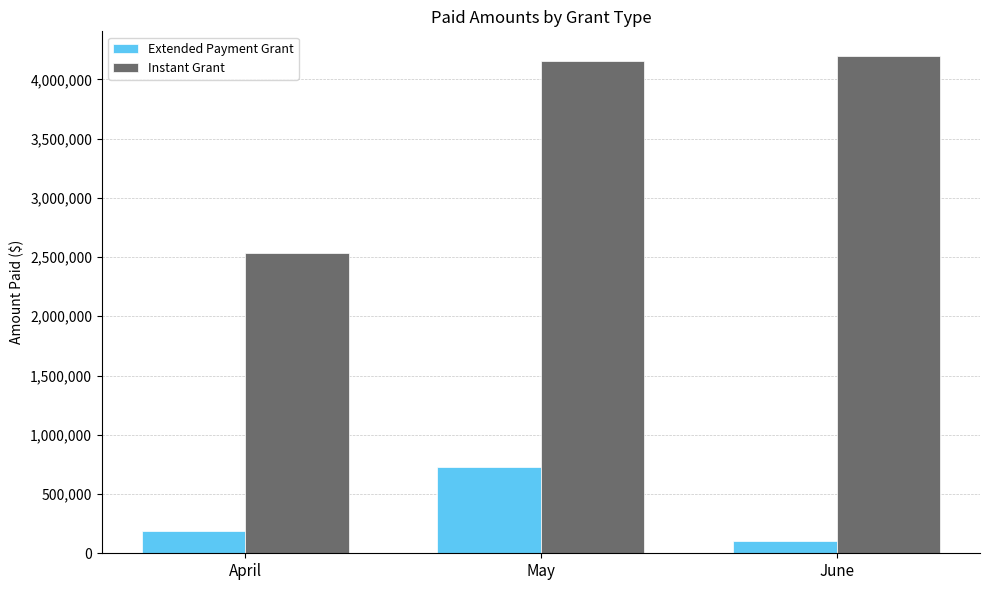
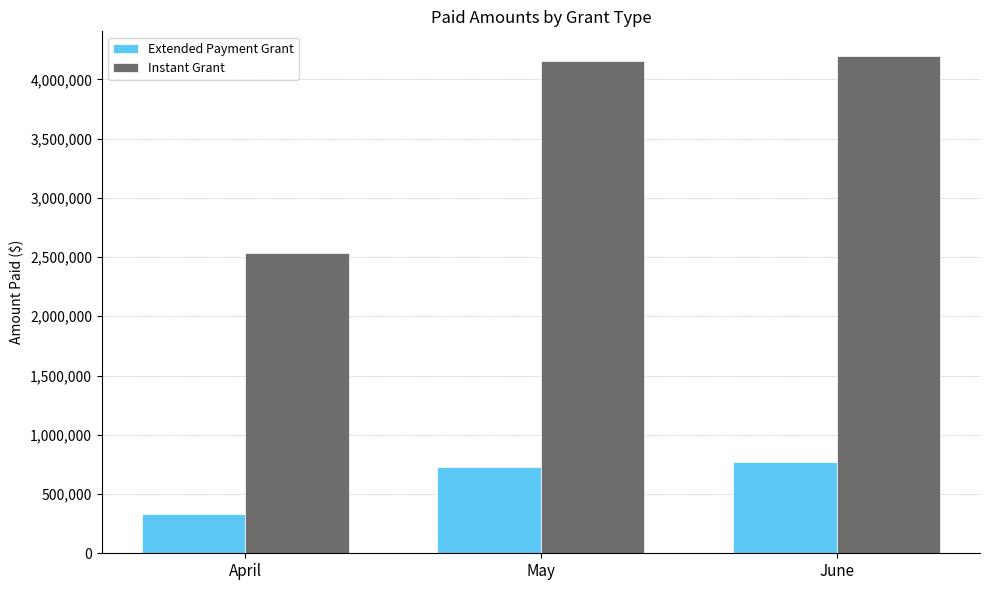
Extended Payment Grant, April: 180,000 -> 330,000
Extended Payment Grant, June: 110,000 -> 770,000
